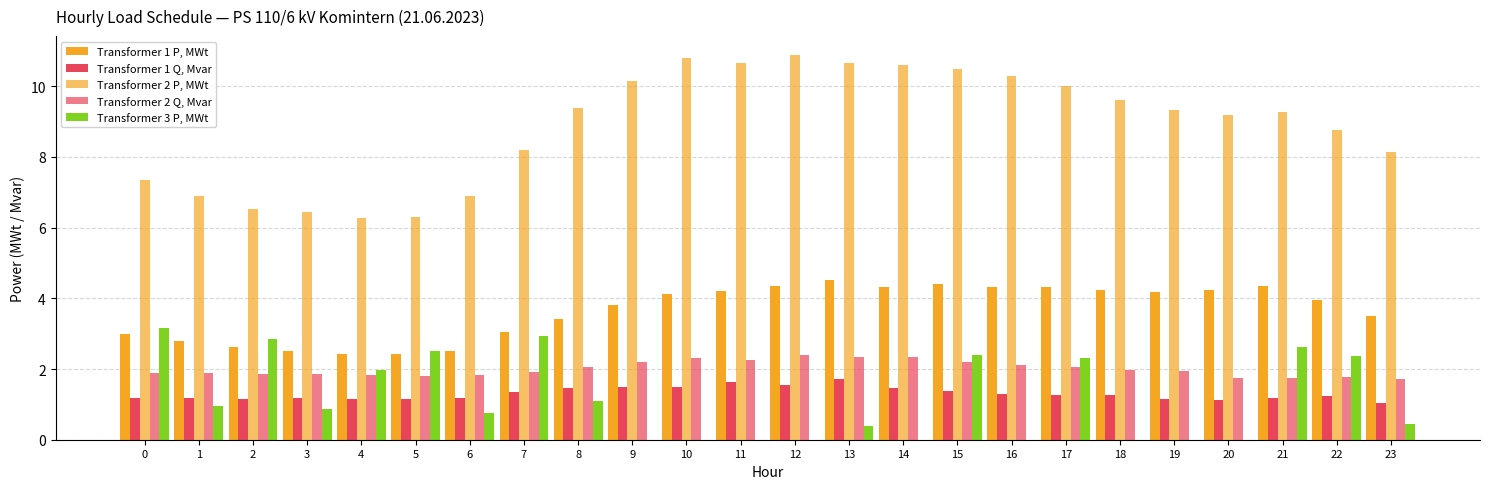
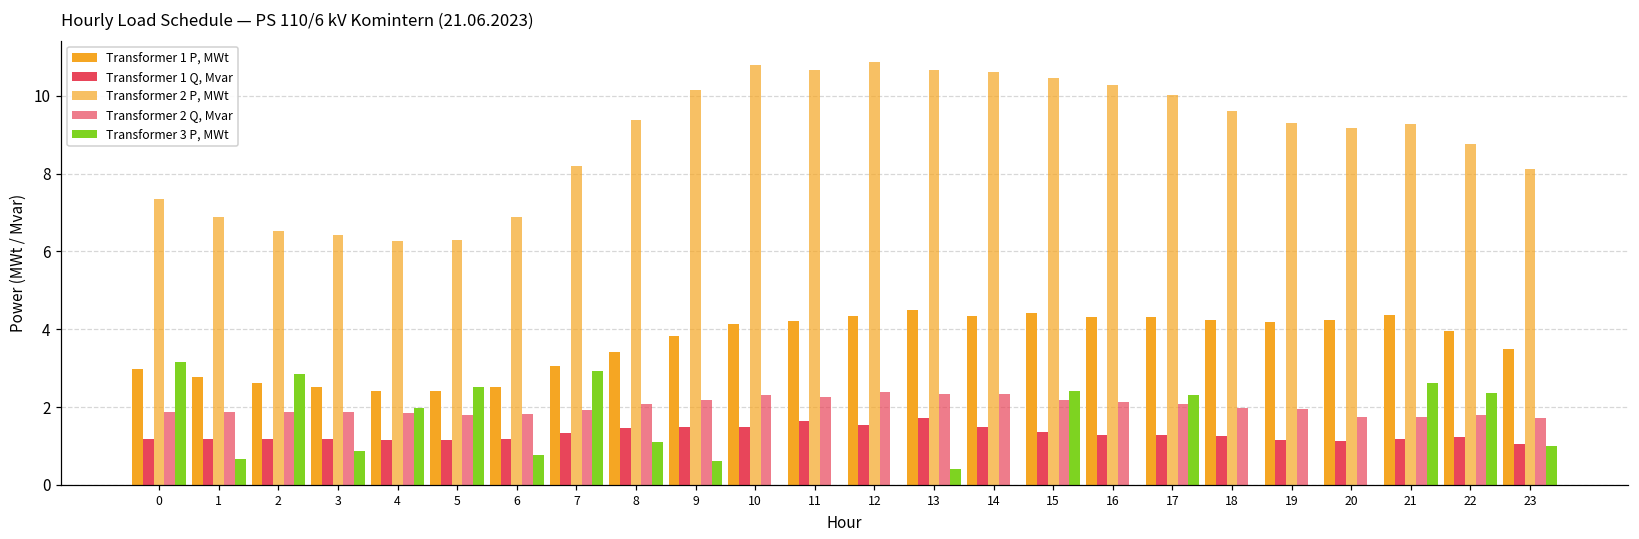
Transformer 3 P, MWt, 1: 0.9 -> 0.7
Transformer 3 P, MWt, 9: 0.0 -> 0.6
Transformer 3 P, MWt, 23: 0.4 -> 1.0
